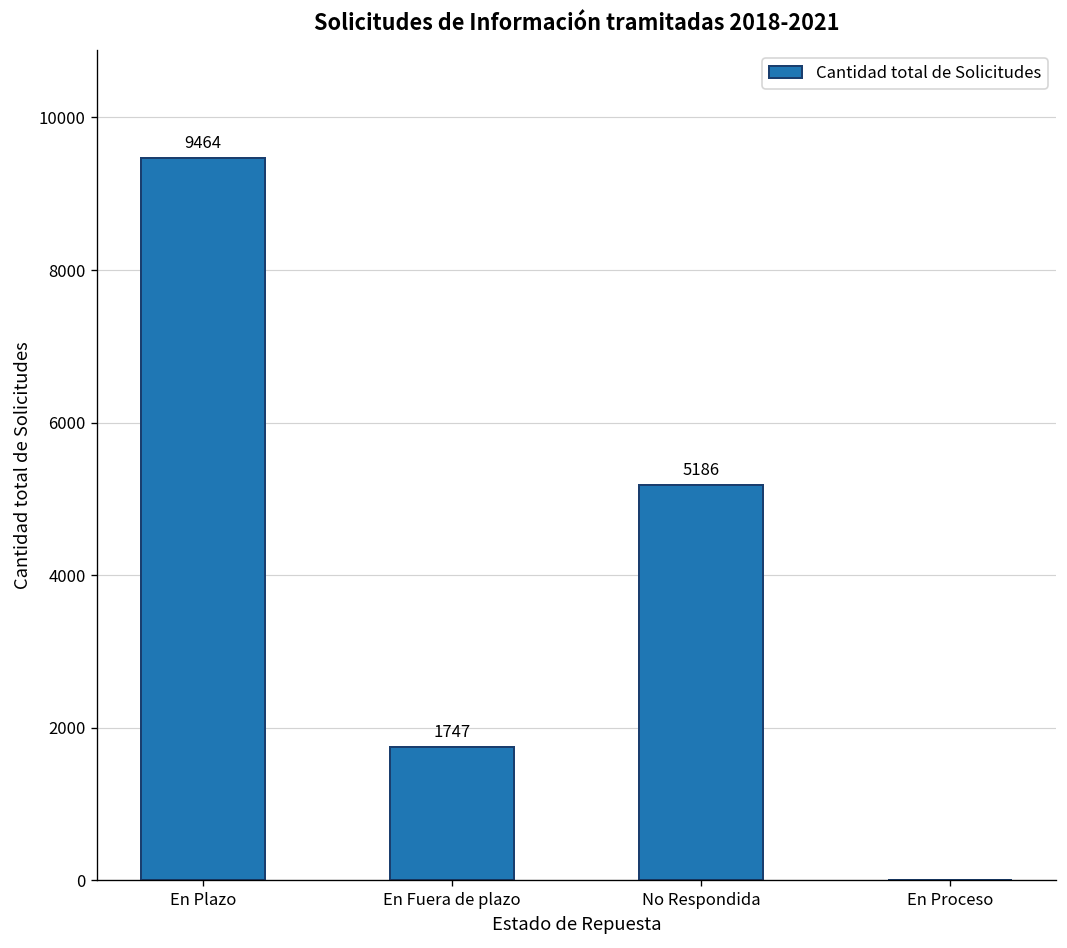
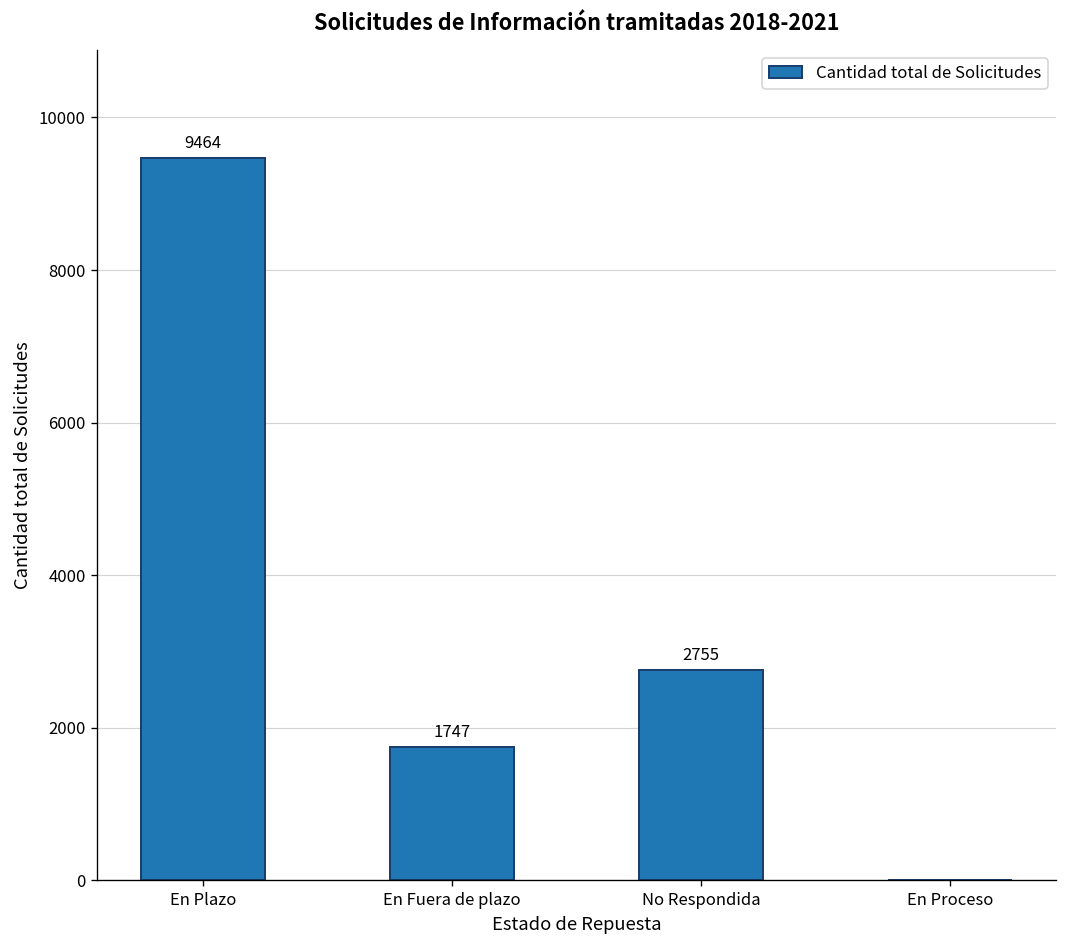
No Respondida: 5186 -> 2755
